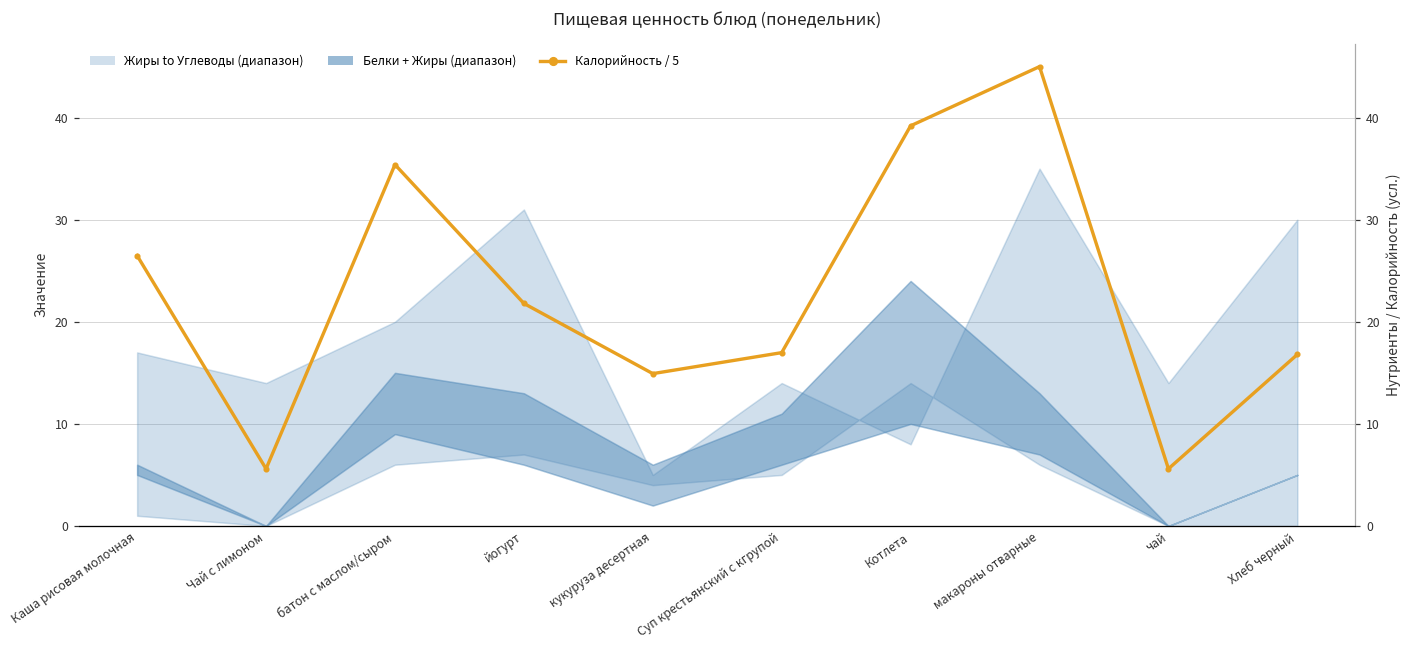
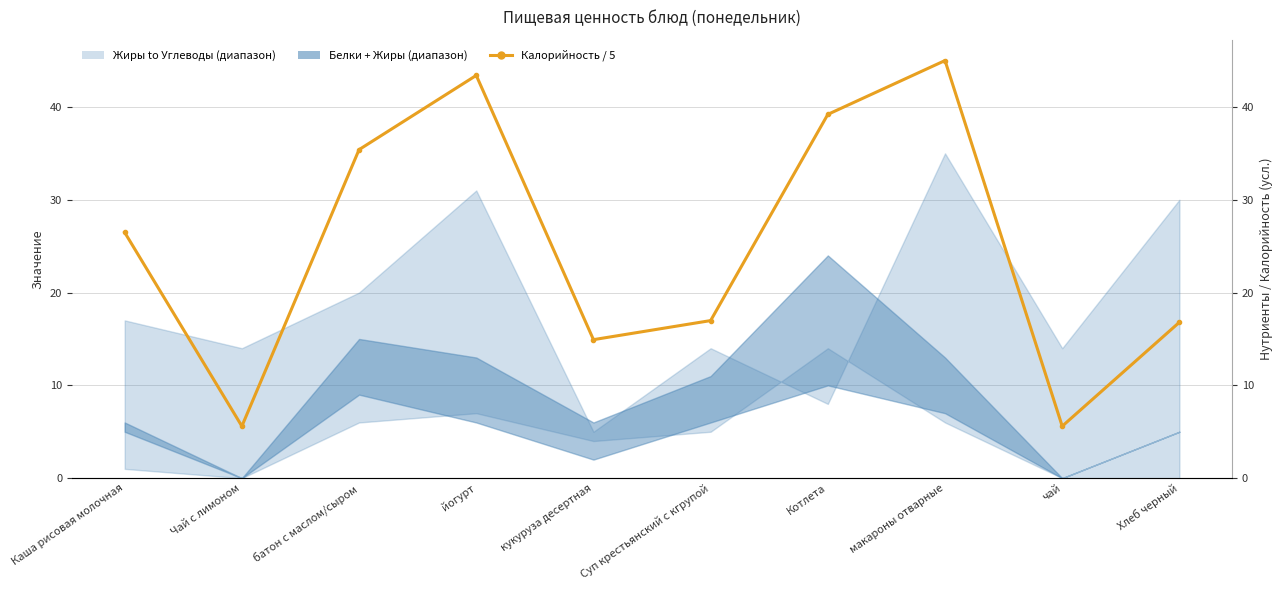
Калорийность / 5, йогурт: 22 -> 43
